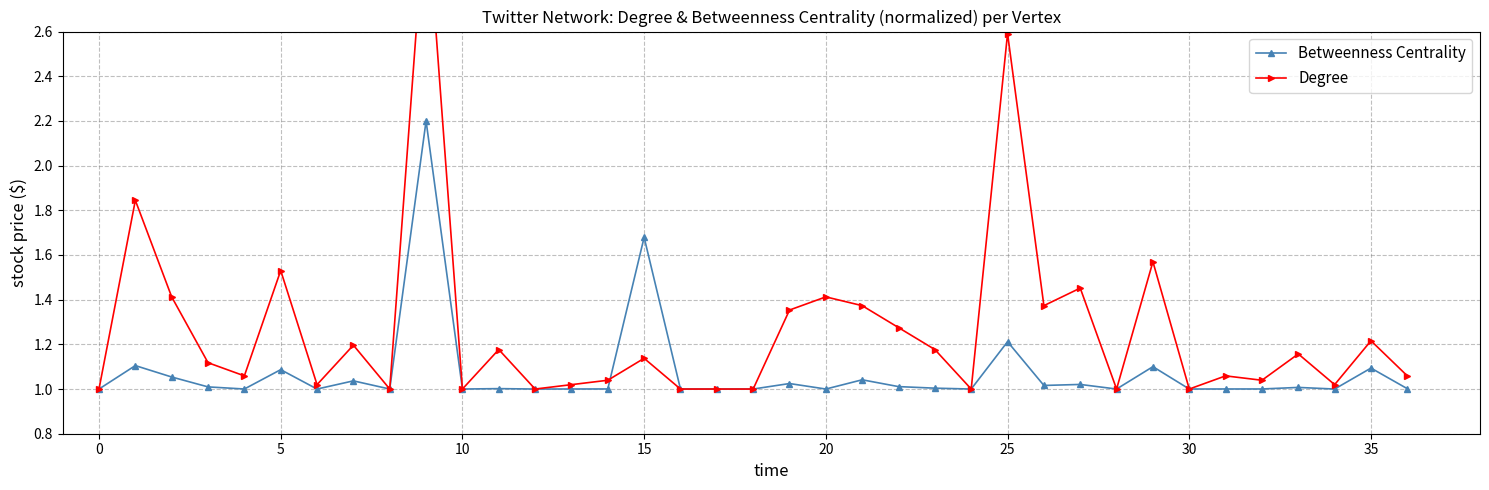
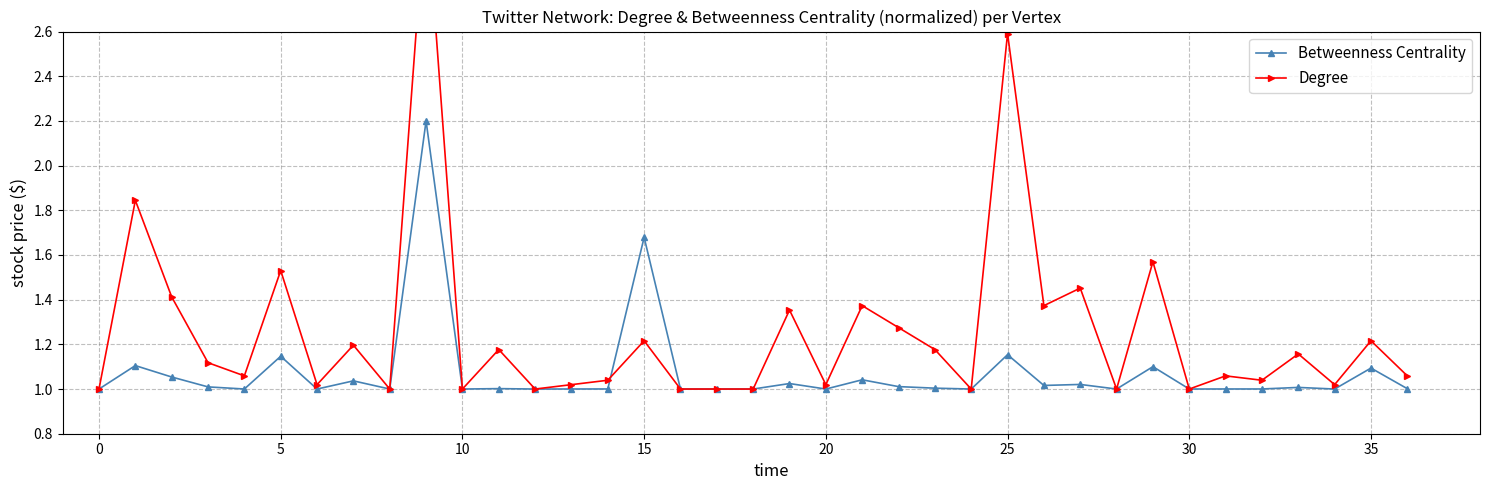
Betweenness Centrality, 5: 1.09 -> 1.15
Degree, 15: 1.14 -> 1.22
Degree, 20: 1.41 -> 1.02
Betweenness Centrality, 25: 1.21 -> 1.15
